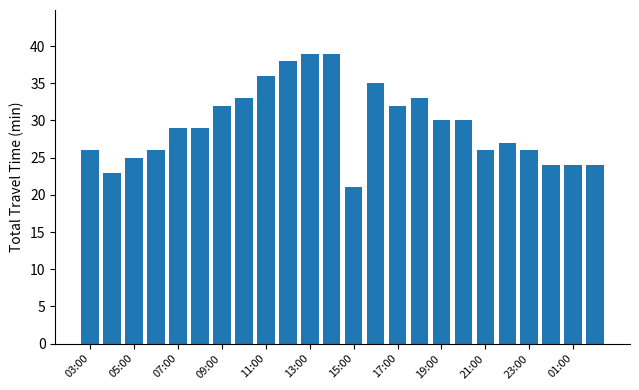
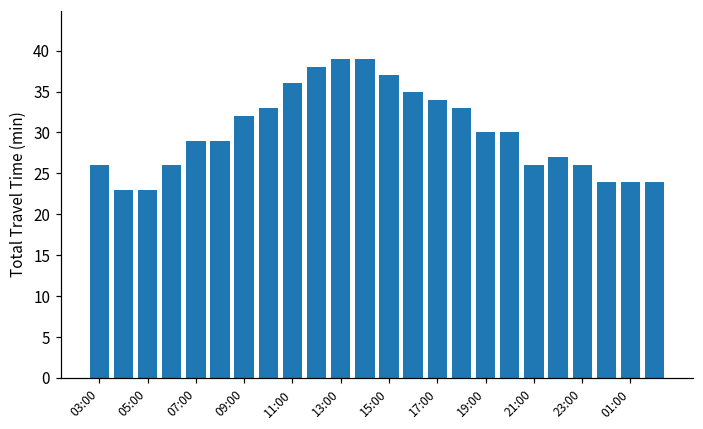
05:00: 25 -> 23
15:00: 21 -> 37
17:00: 32 -> 34
